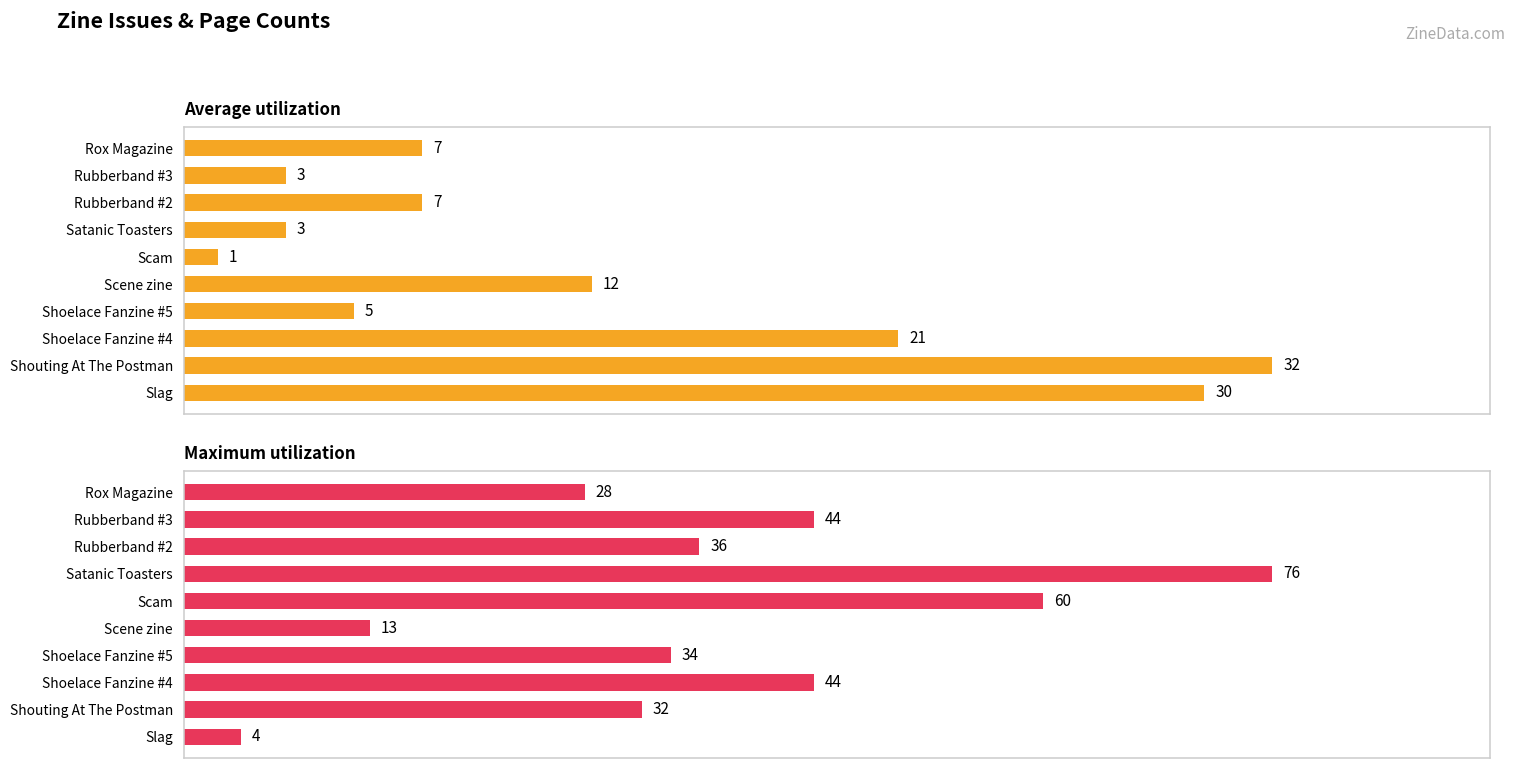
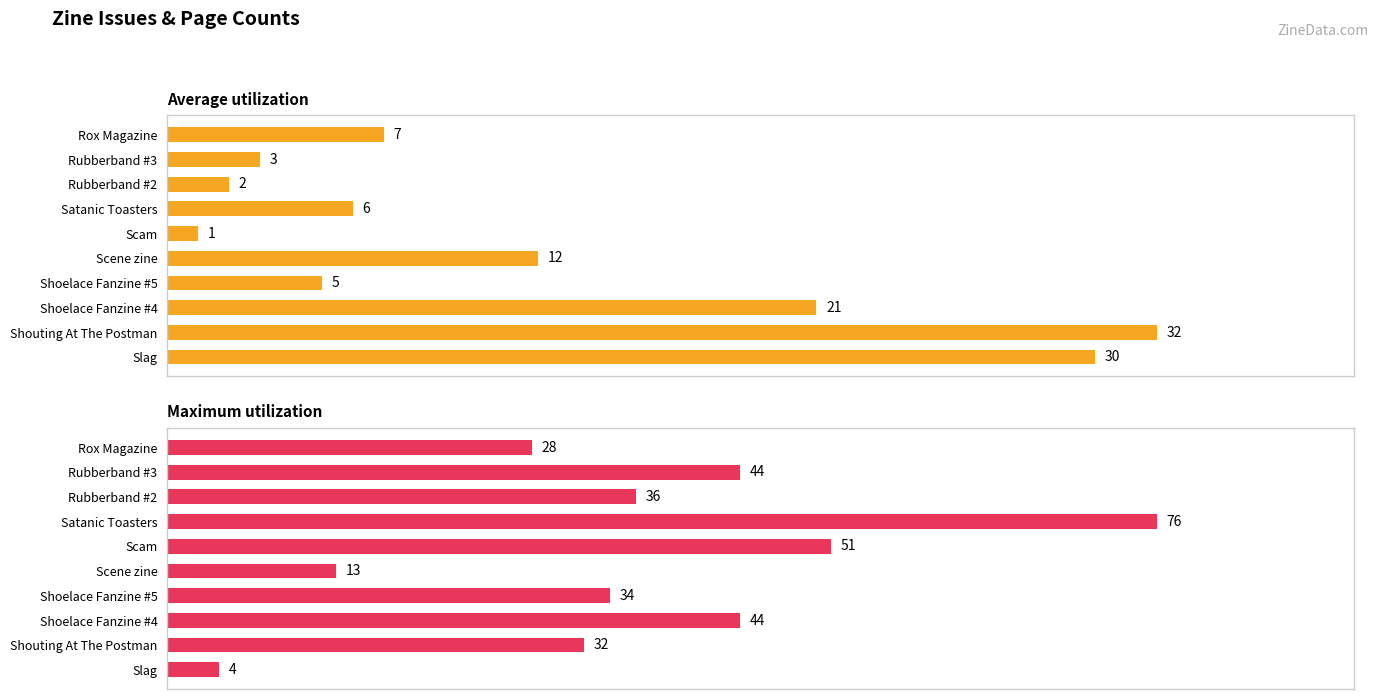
Average utilization, Rubberband #2: 7 -> 2
Average utilization, Satanic Toasters: 3 -> 6
Maximum utilization, Scam: 60 -> 51
